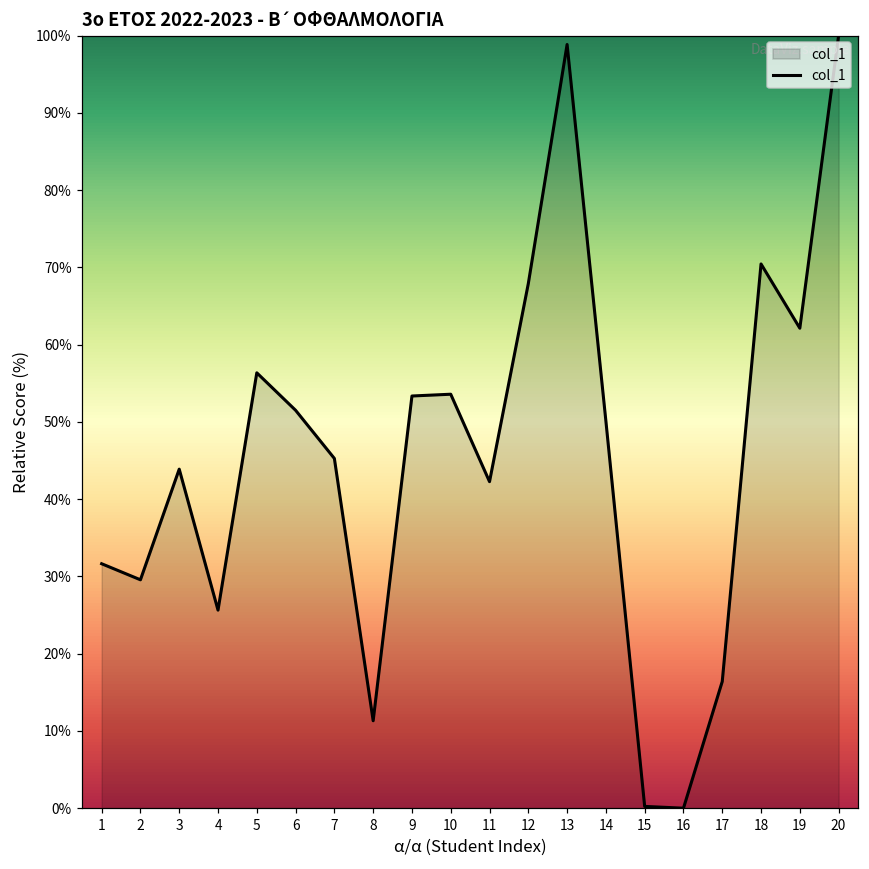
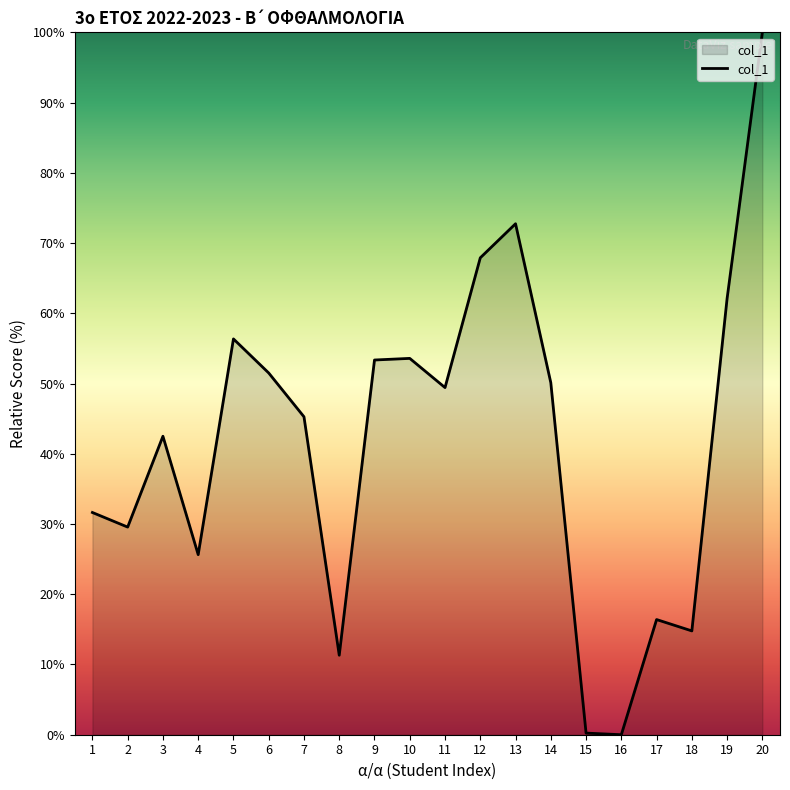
3: 44% -> 42%
11: 42% -> 49%
13: 99% -> 73%
18: 70% -> 15%
